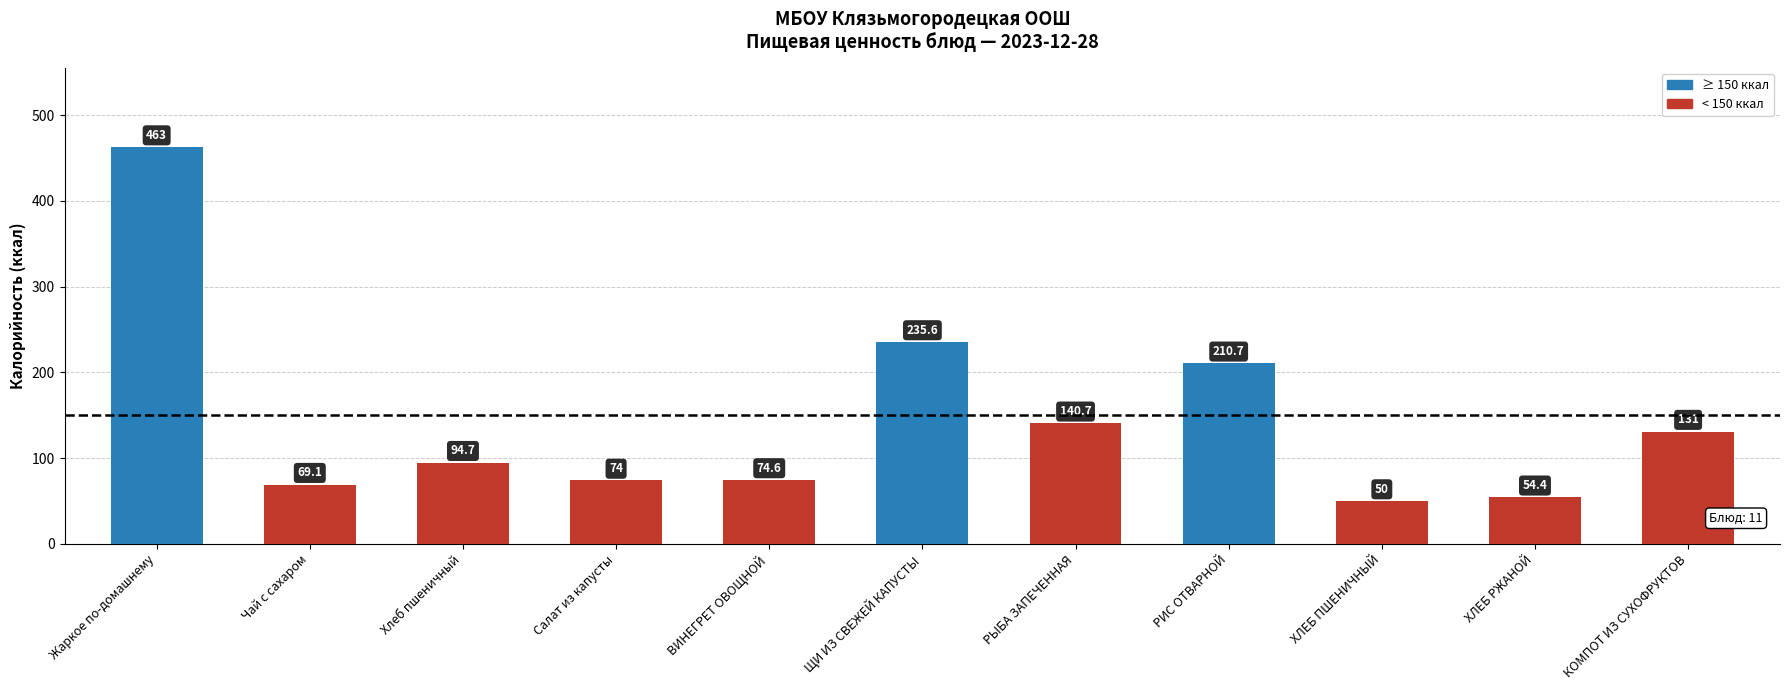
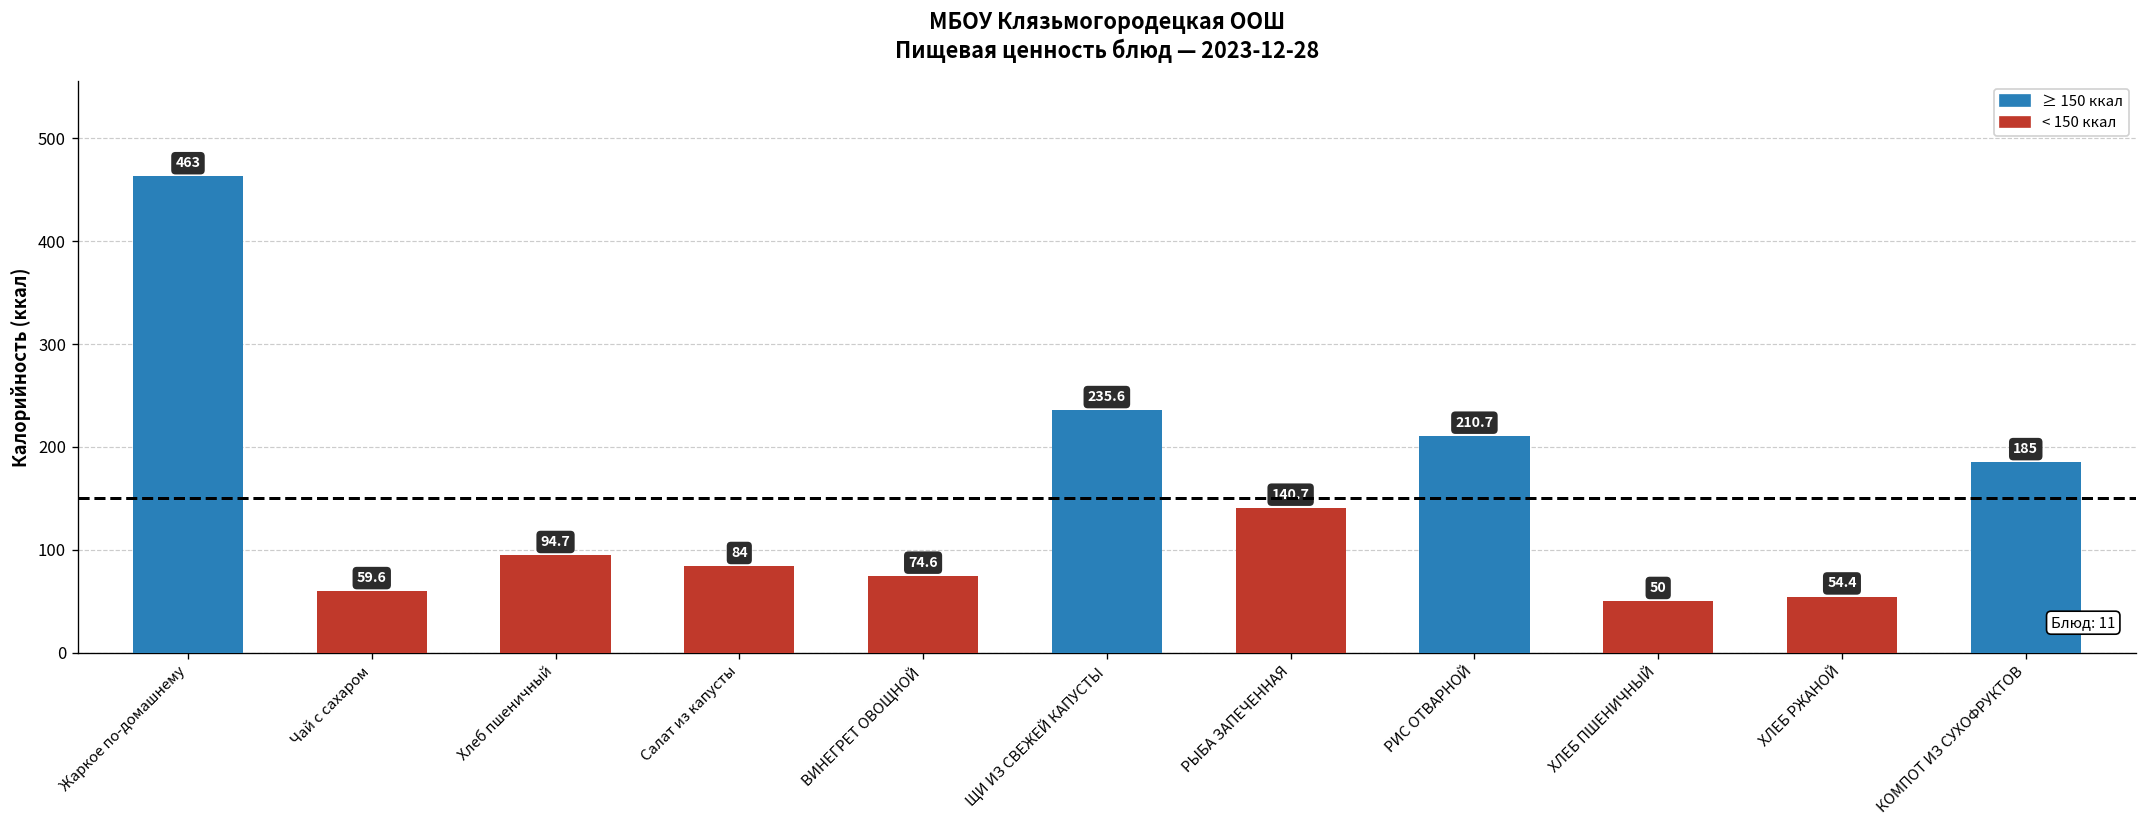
Чай с сахаром: 69.1 -> 59.6
Салат из капусты: 74 -> 84
КОМПОТ ИЗ СУХОФРУКТОВ: 131 -> 185
